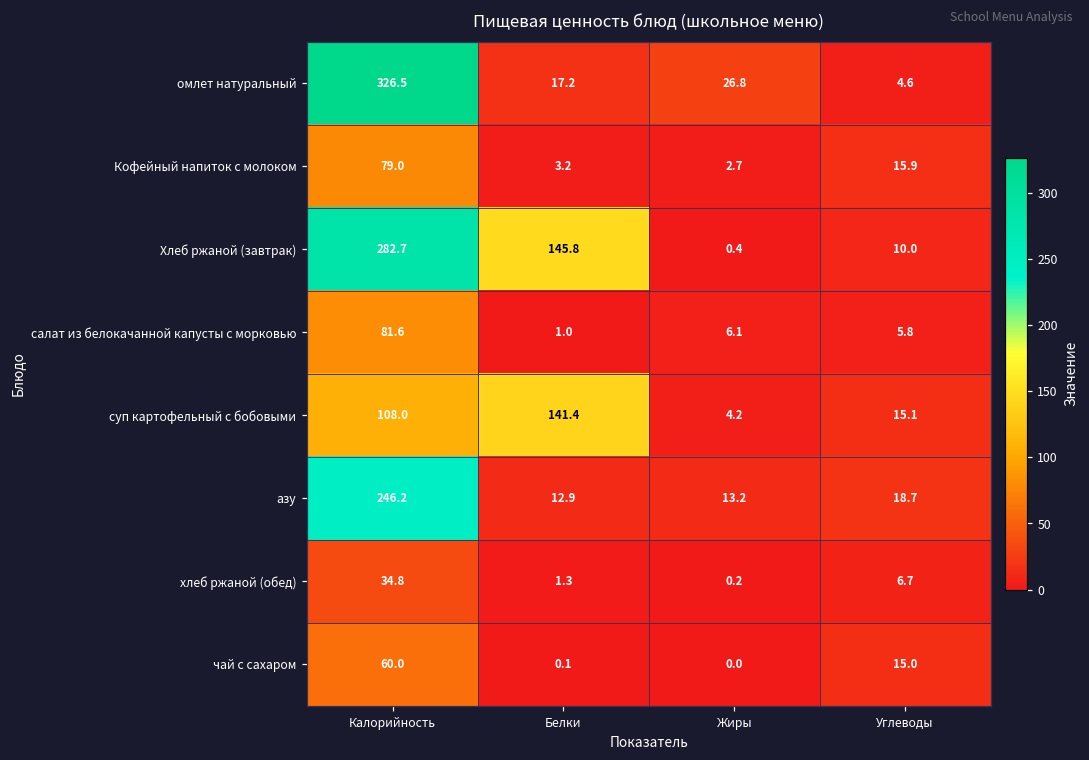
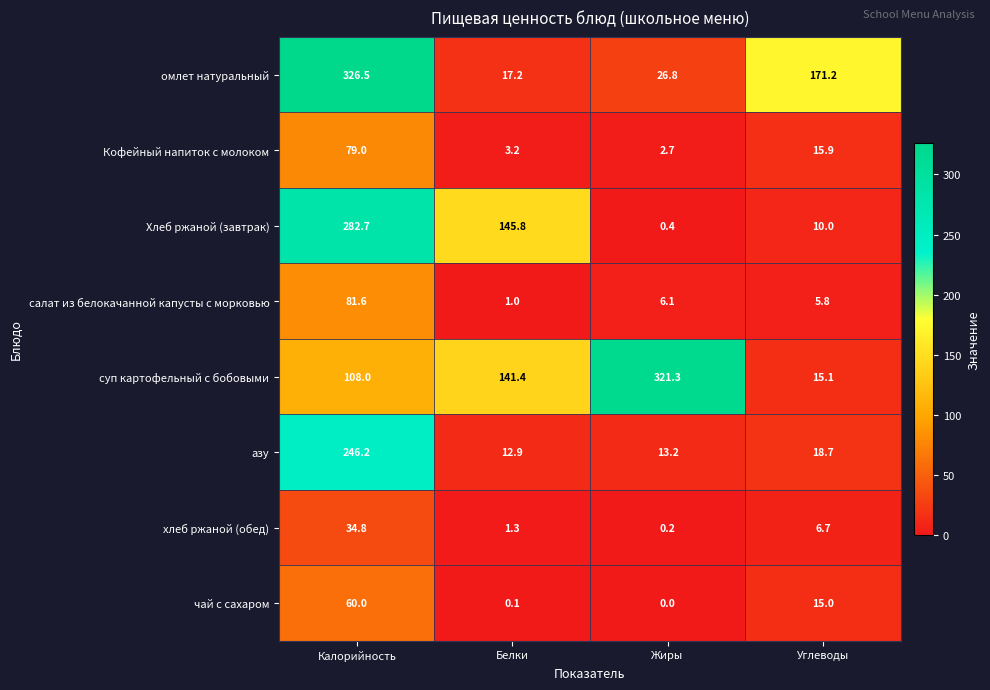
омлет натуральный, Углеводы: 4.6 -> 171.2
суп картофельный с бобовыми, Жиры: 4.2 -> 321.3
